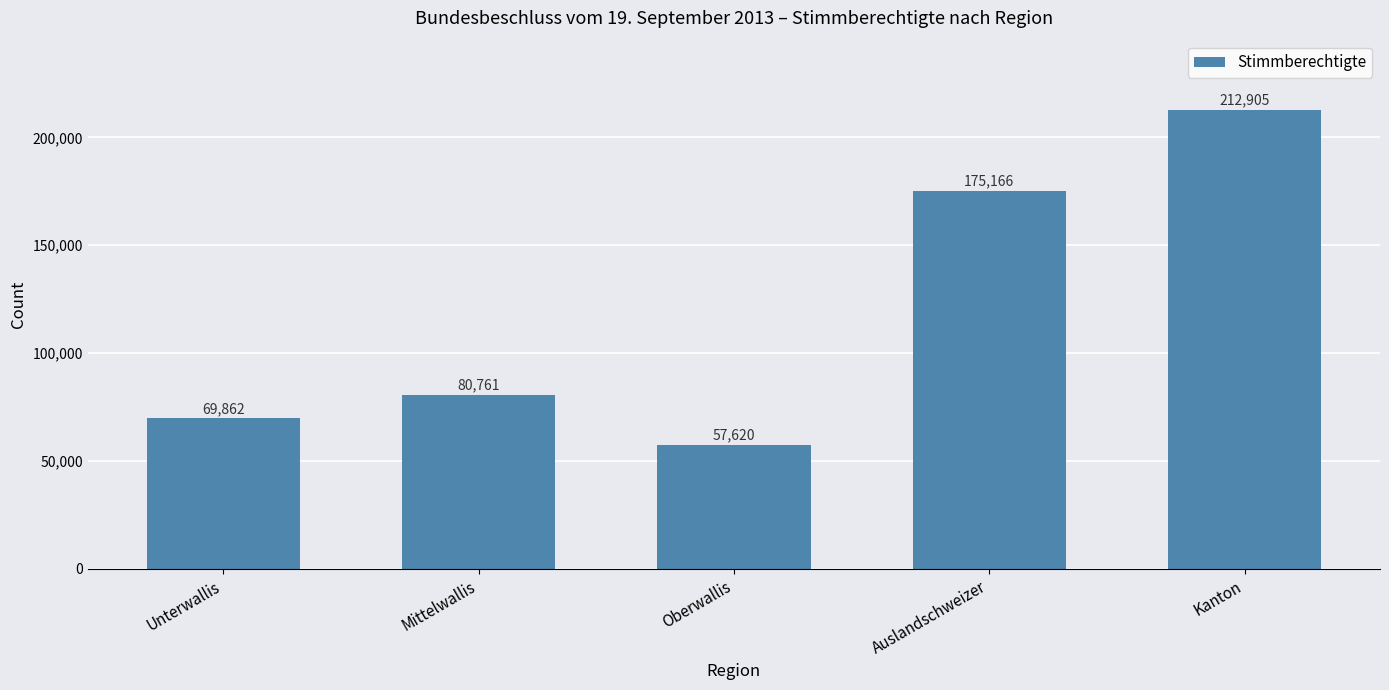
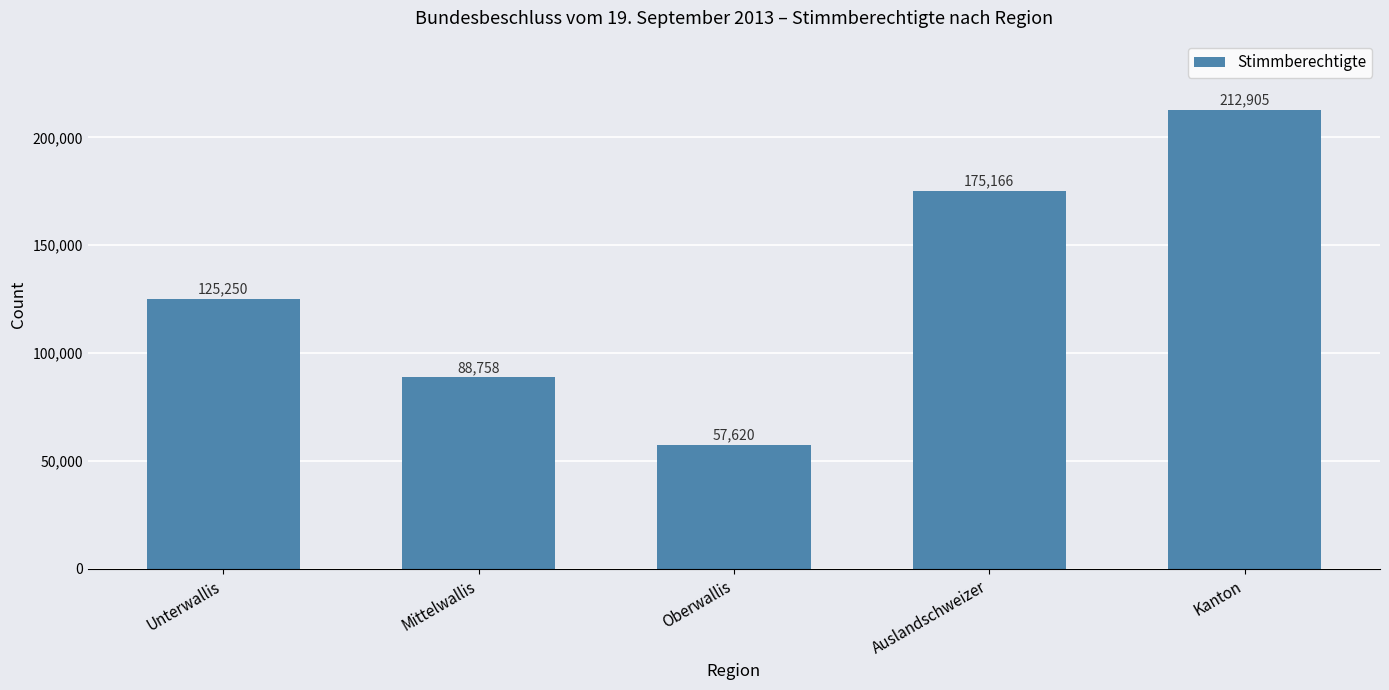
Unterwallis: 69,862 -> 125,250
Mittelwallis: 80,761 -> 88,758
